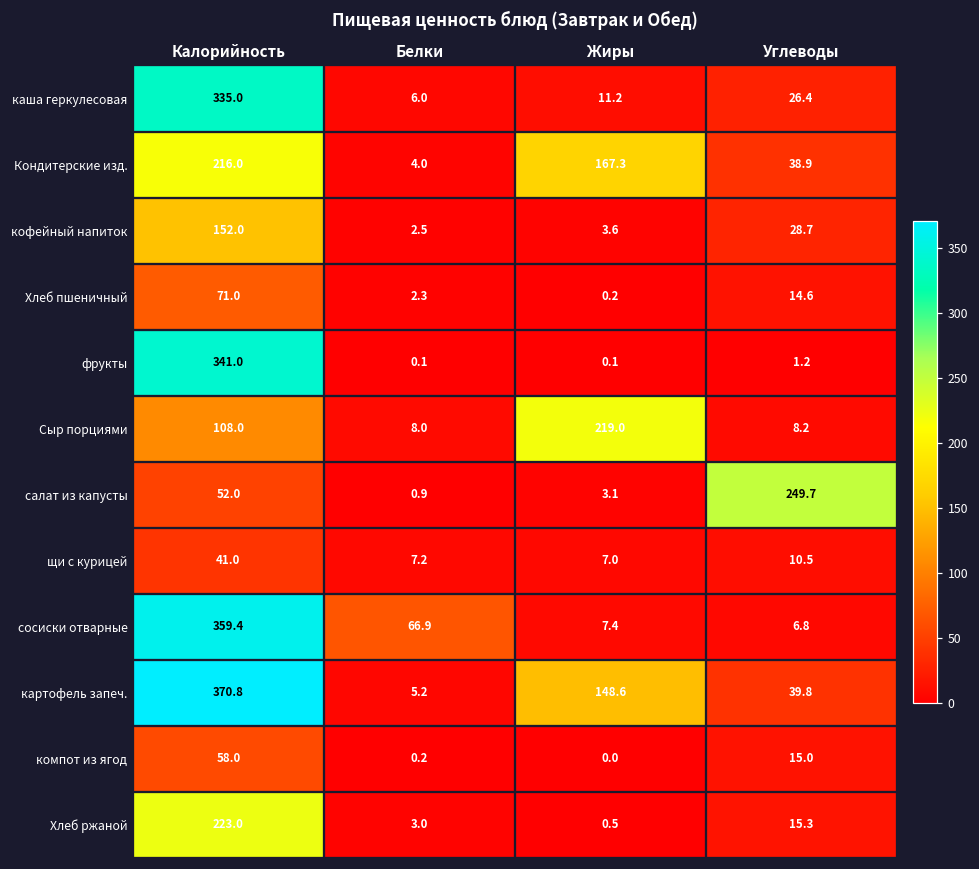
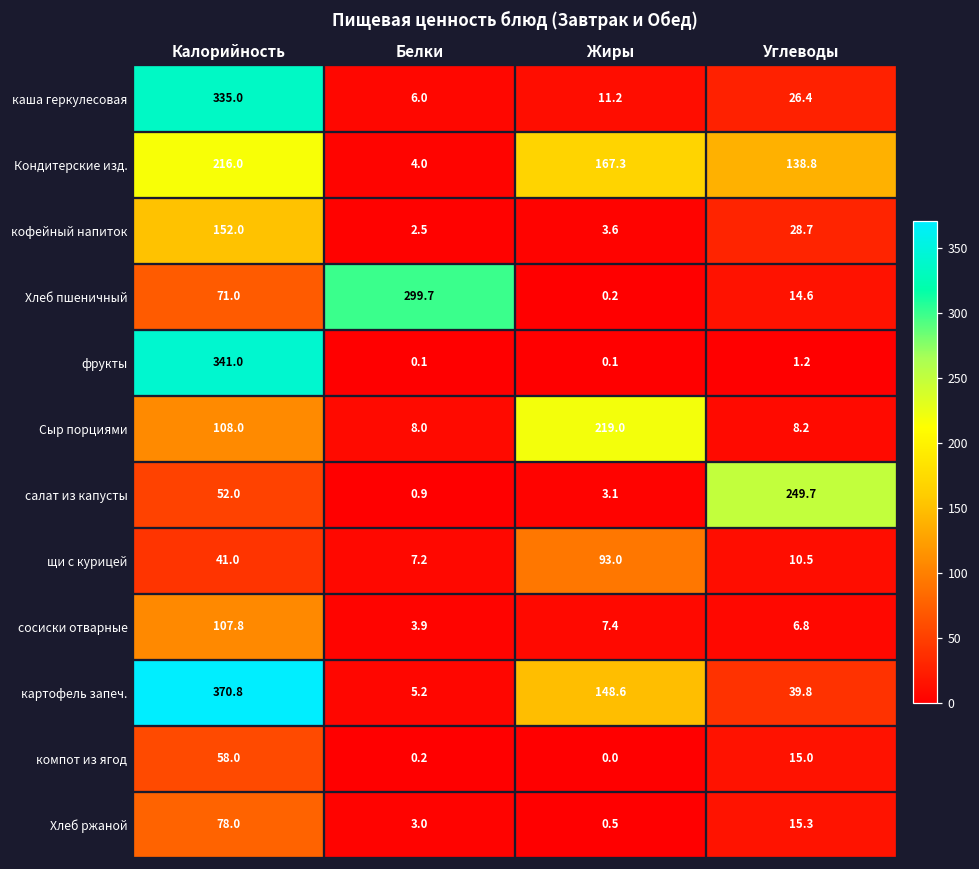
Кондитерские изд., Углеводы: 38.9 -> 138.8
Хлеб пшеничный, Белки: 2.3 -> 299.7
щи с курицей, Жиры: 7.0 -> 93.0
сосиски отварные, Калорийность: 359.4 -> 107.8
сосиски отварные, Белки: 66.9 -> 3.9
Хлеб ржаной, Калорийность: 223.0 -> 78.0
